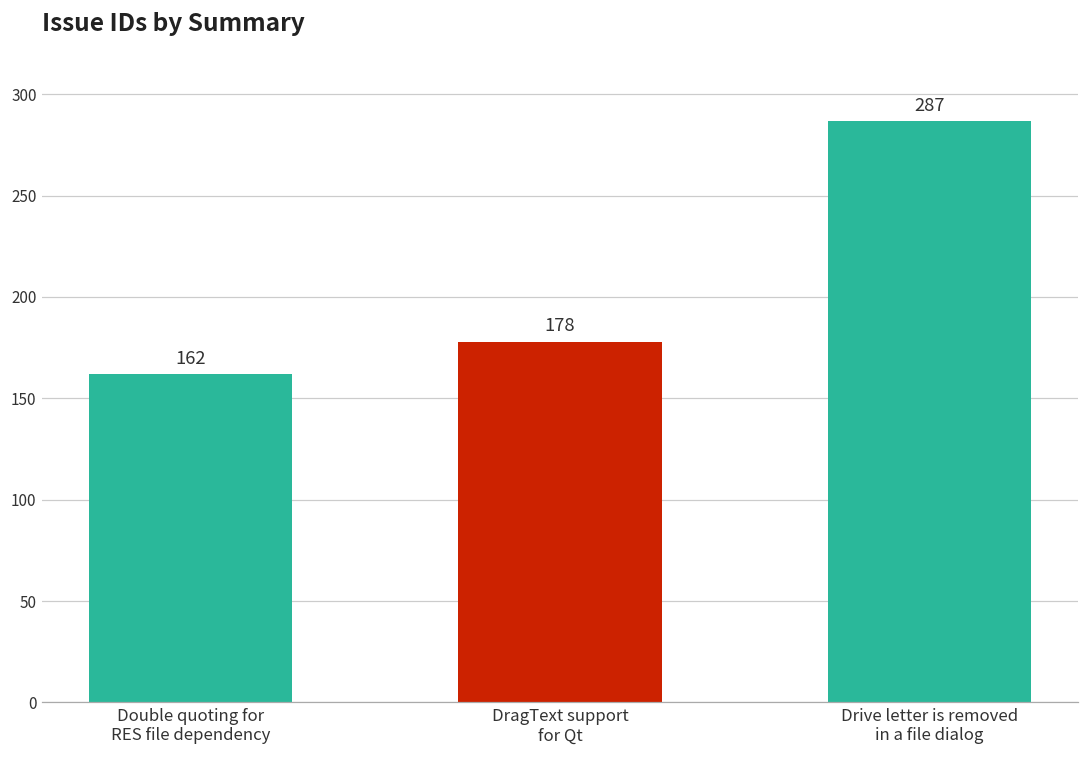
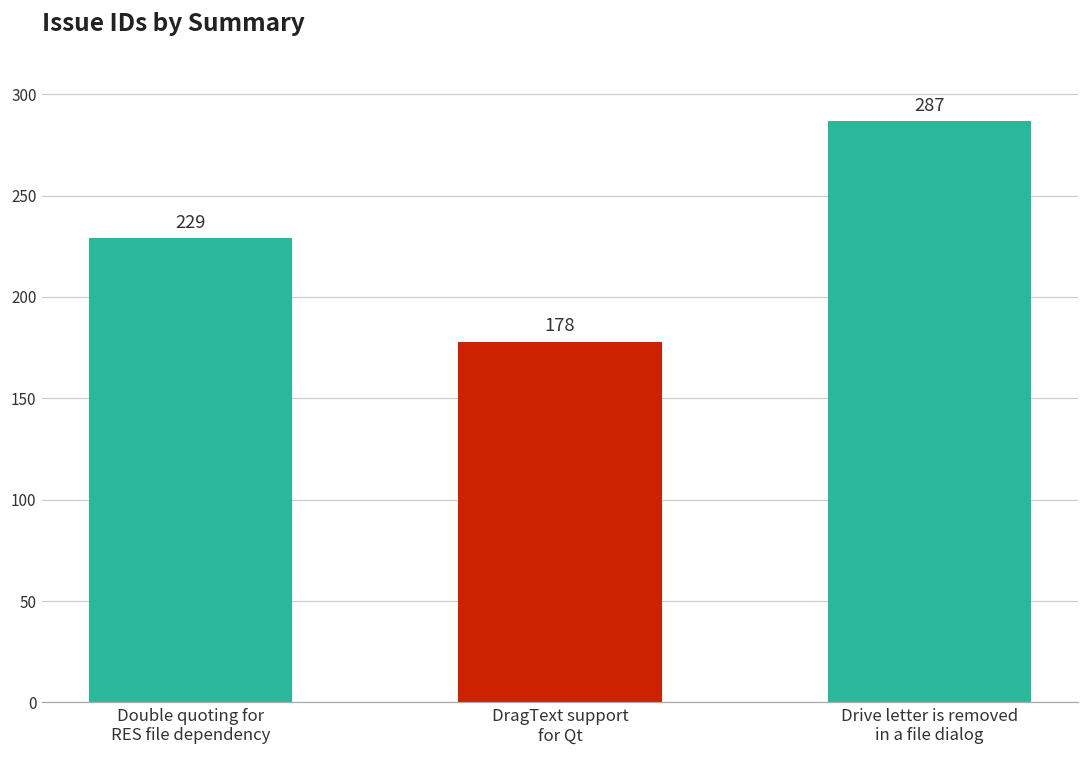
Double quoting for RES file dependency: 162 -> 229
